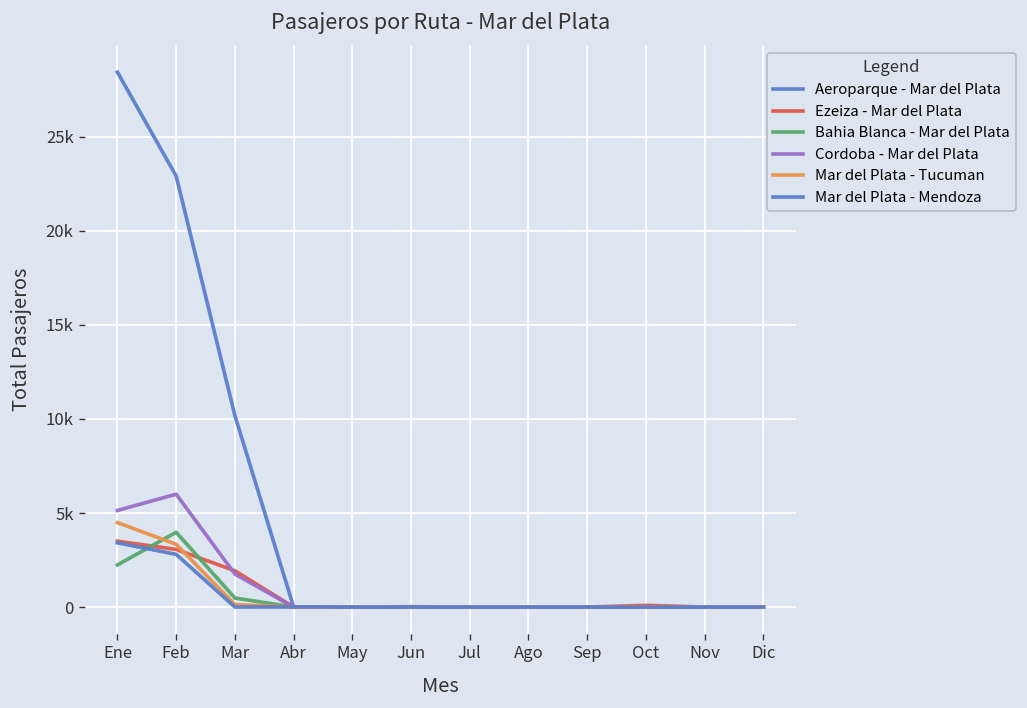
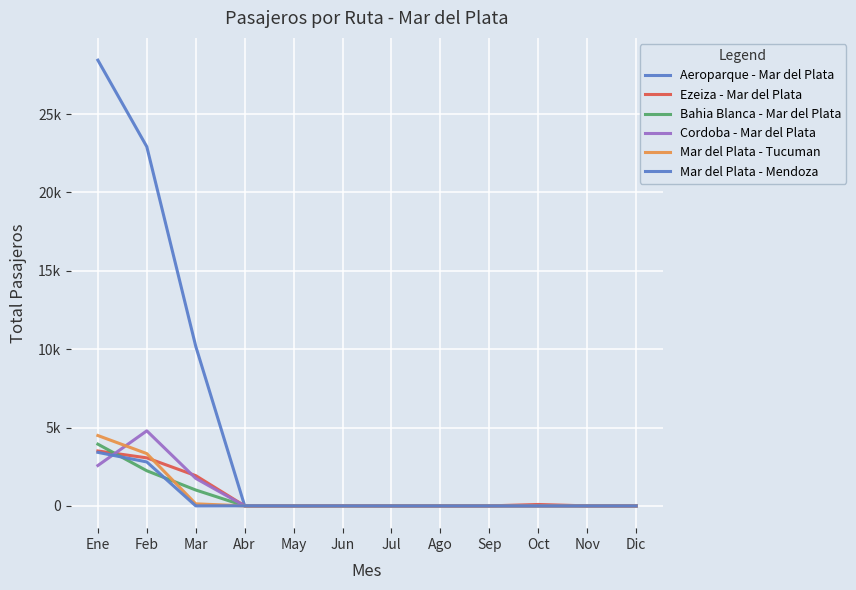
Bahia Blanca - Mar del Plata, Ene: 2200 -> 3900
Cordoba - Mar del Plata, Ene: 5100 -> 2600
Bahia Blanca - Mar del Plata, Feb: 4000 -> 2200
Cordoba - Mar del Plata, Feb: 6000 -> 4800
Bahia Blanca - Mar del Plata, Mar: 500 -> 1000
